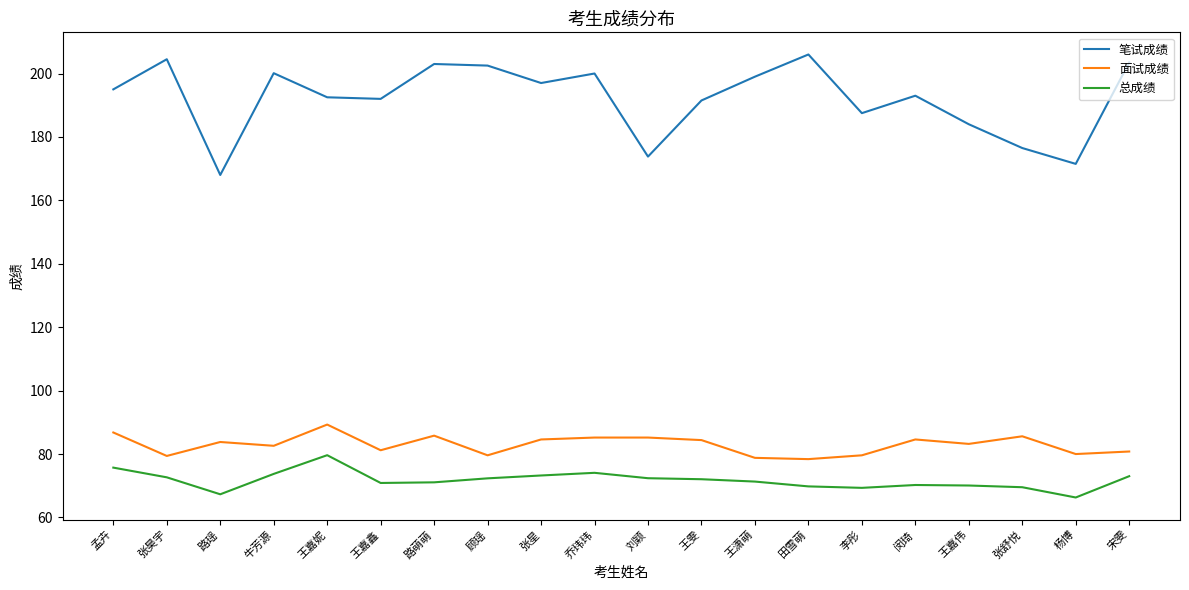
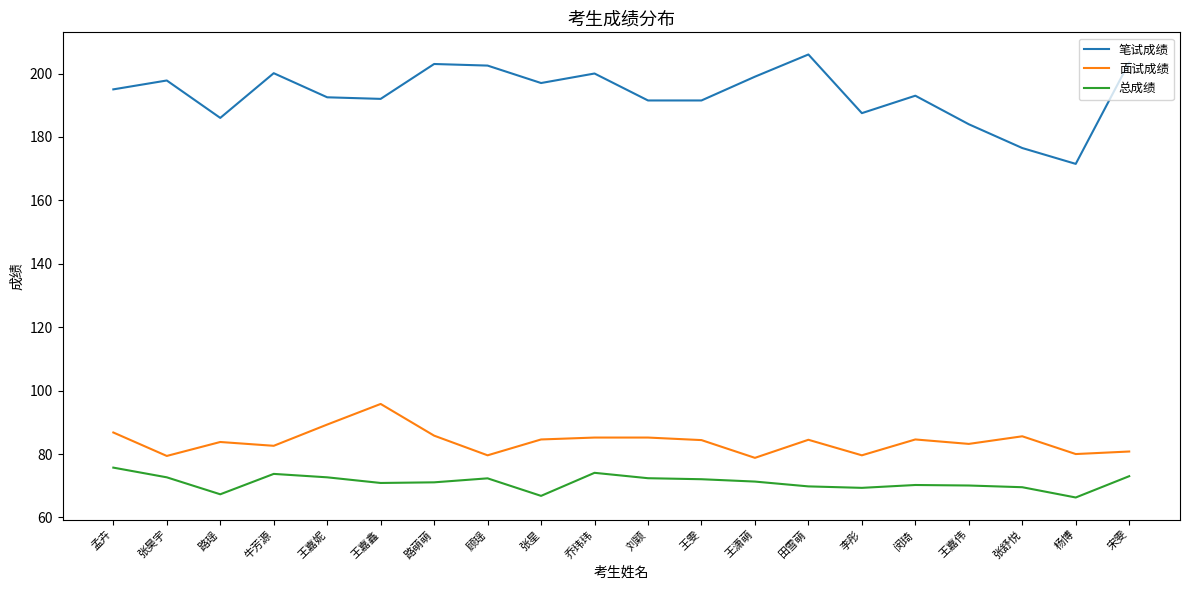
笔试成绩, 张昊宇: 205 -> 198
笔试成绩, 路瑶: 168 -> 186
总成绩, 王嘉妮: 80 -> 73
面试成绩, 王嘉鑫: 81 -> 96
总成绩, 张星: 73 -> 67
笔试成绩, 刘颖: 174 -> 192
面试成绩, 田雪萌: 78 -> 85
